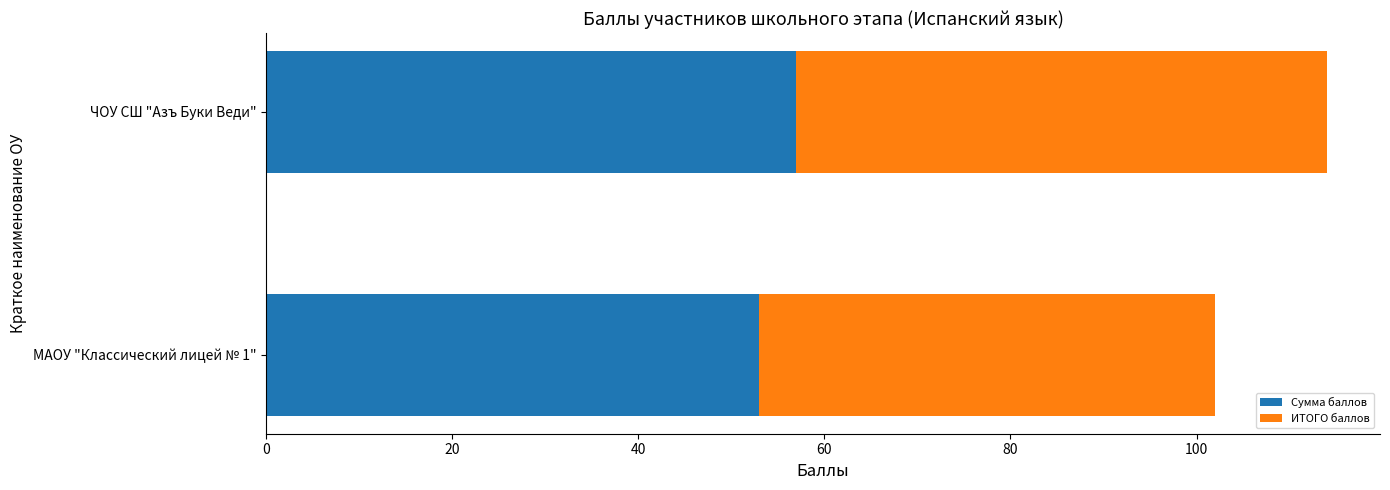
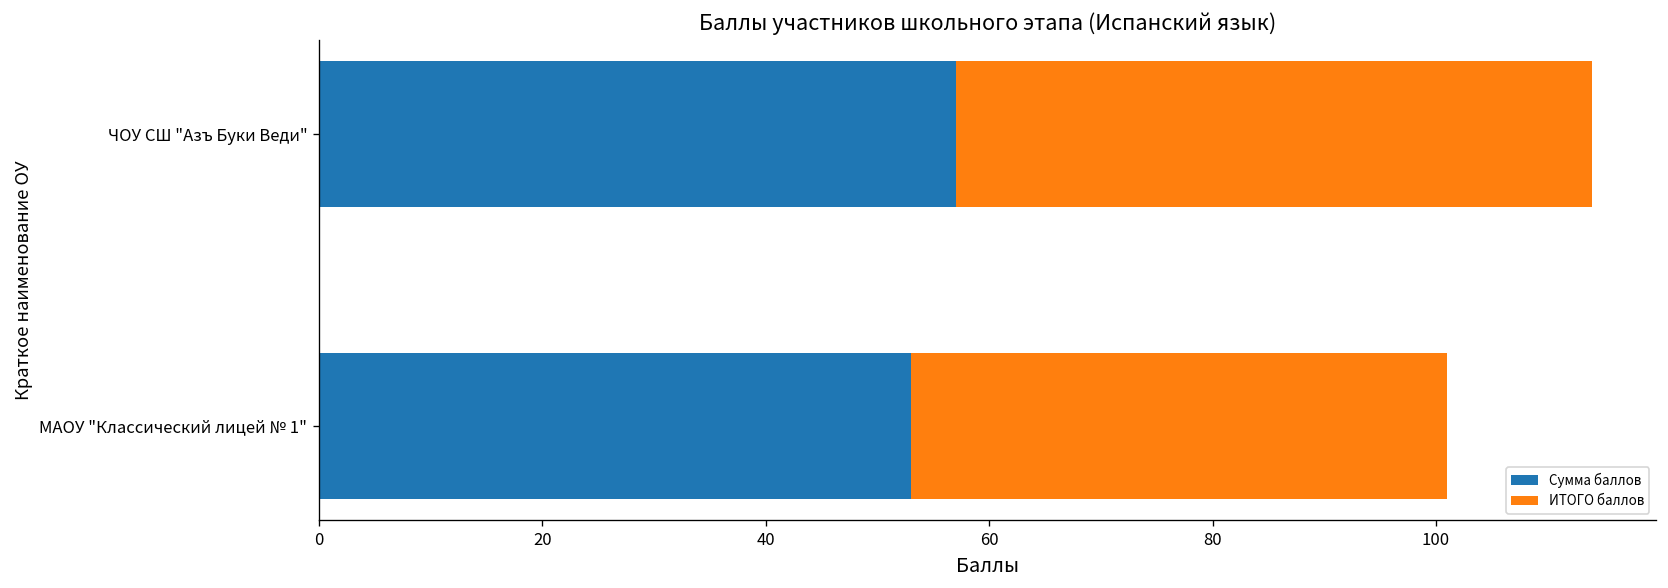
ИТОГО баллов, МАОУ "Классический лицей № 1": 49 -> 48
